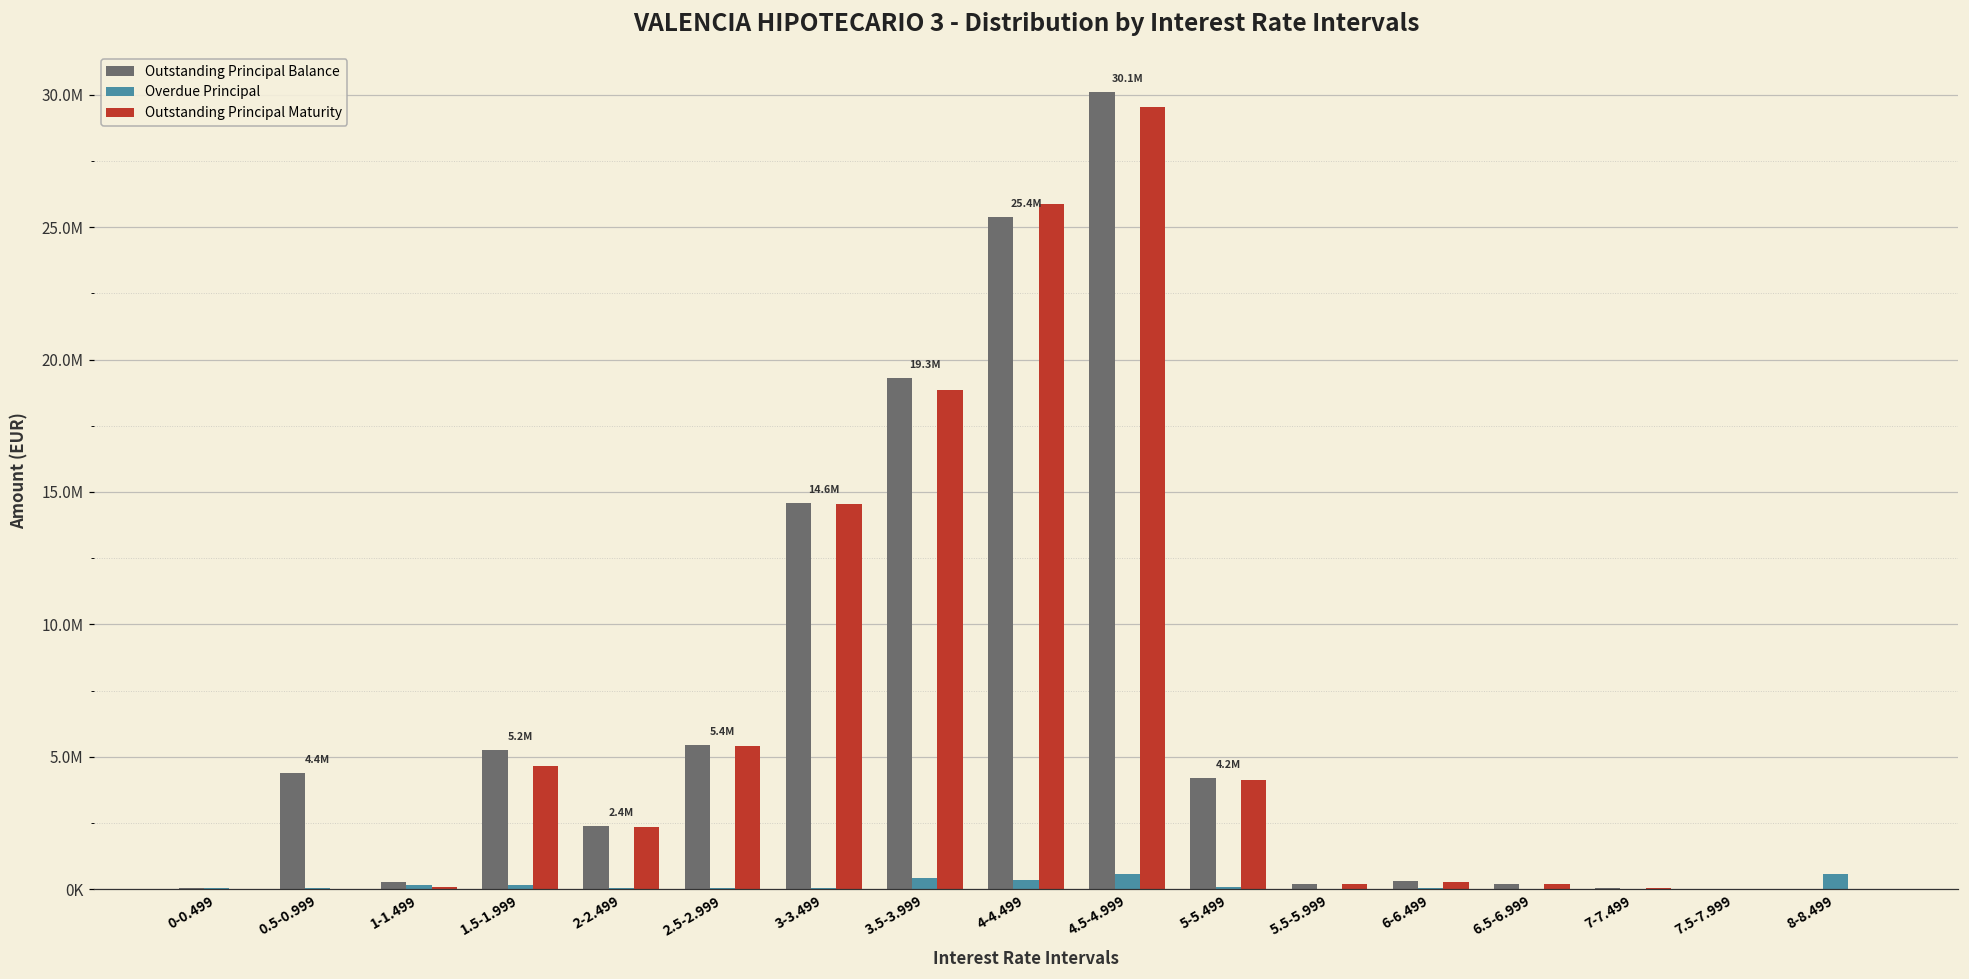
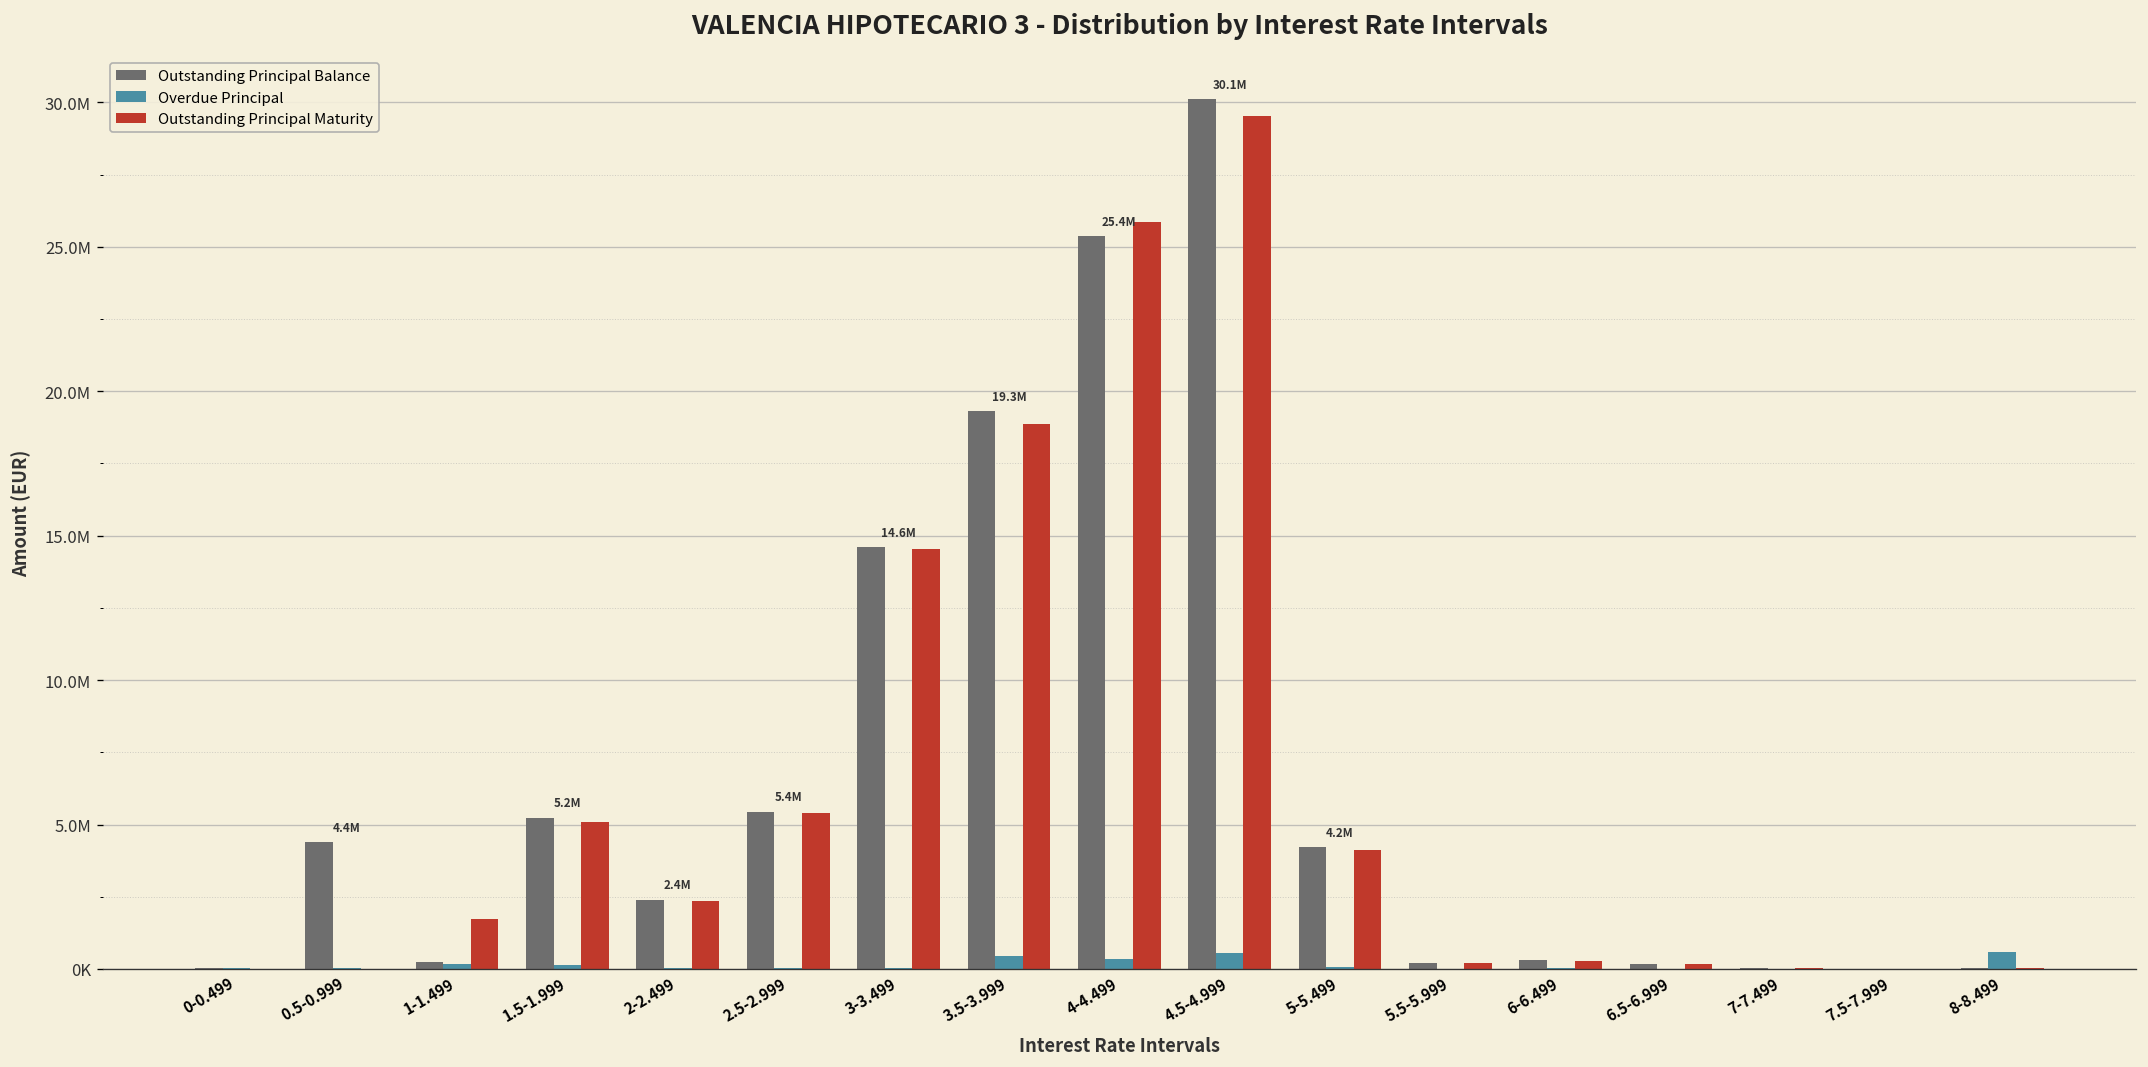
Outstanding Principal Maturity, 1-1.499: 100000 -> 1700000
Outstanding Principal Maturity, 1.5-1.999: 4700000 -> 5100000
